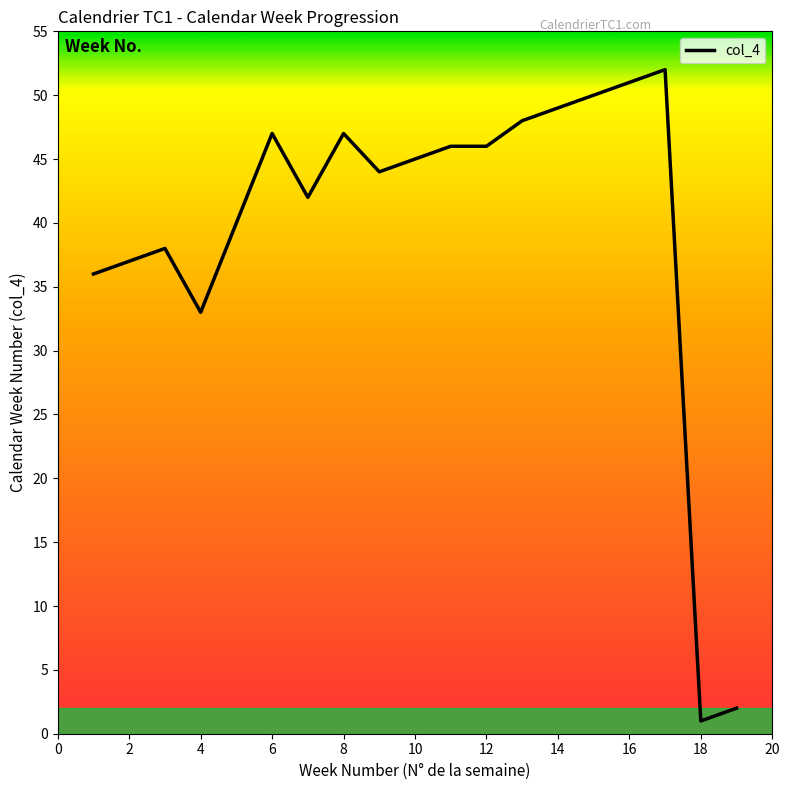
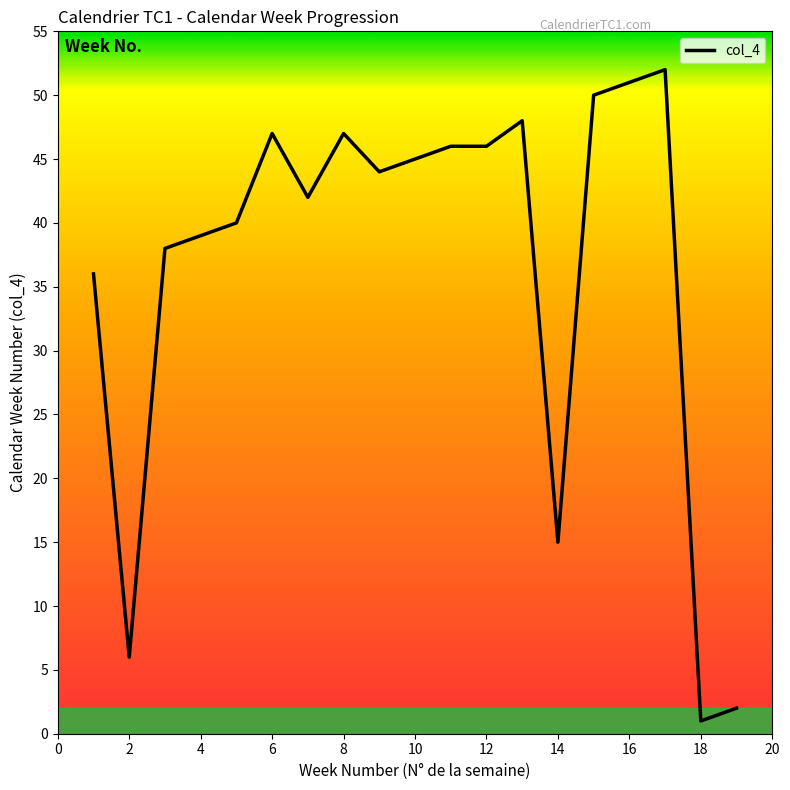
2: 37 -> 6
4: 33 -> 39
14: 49 -> 15
